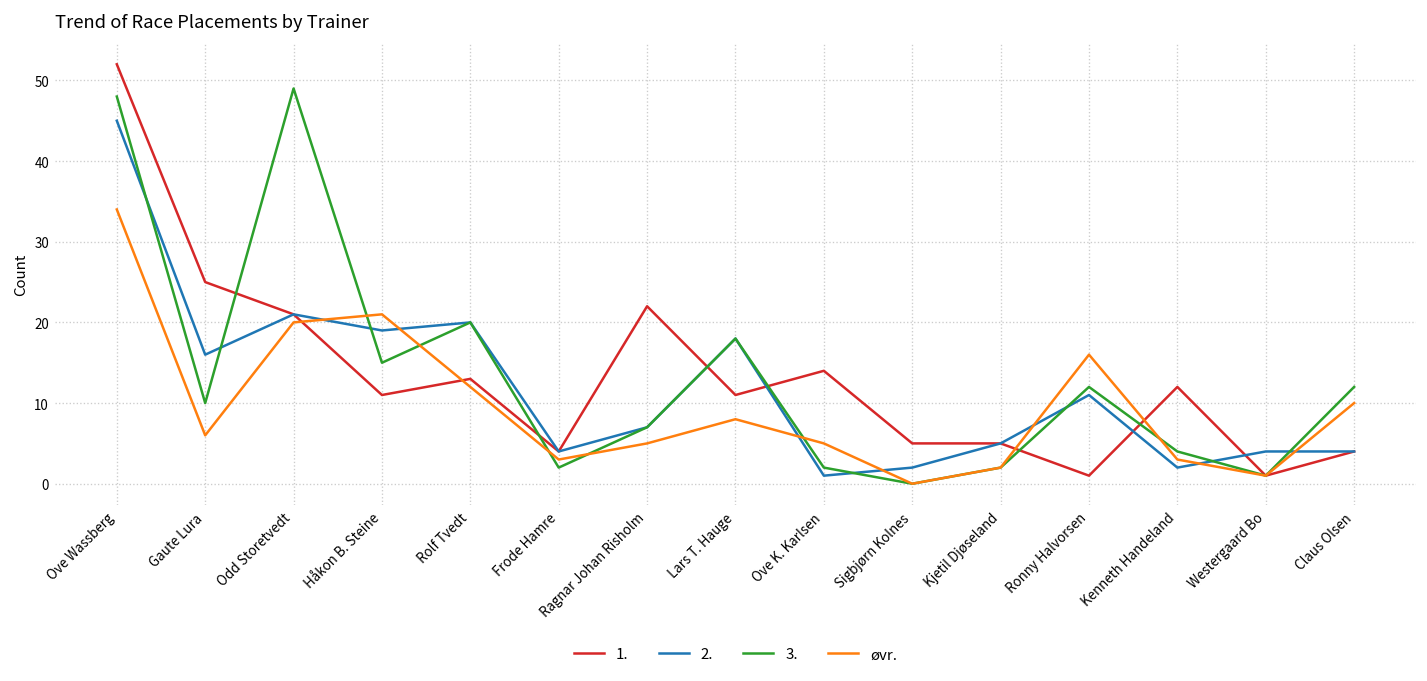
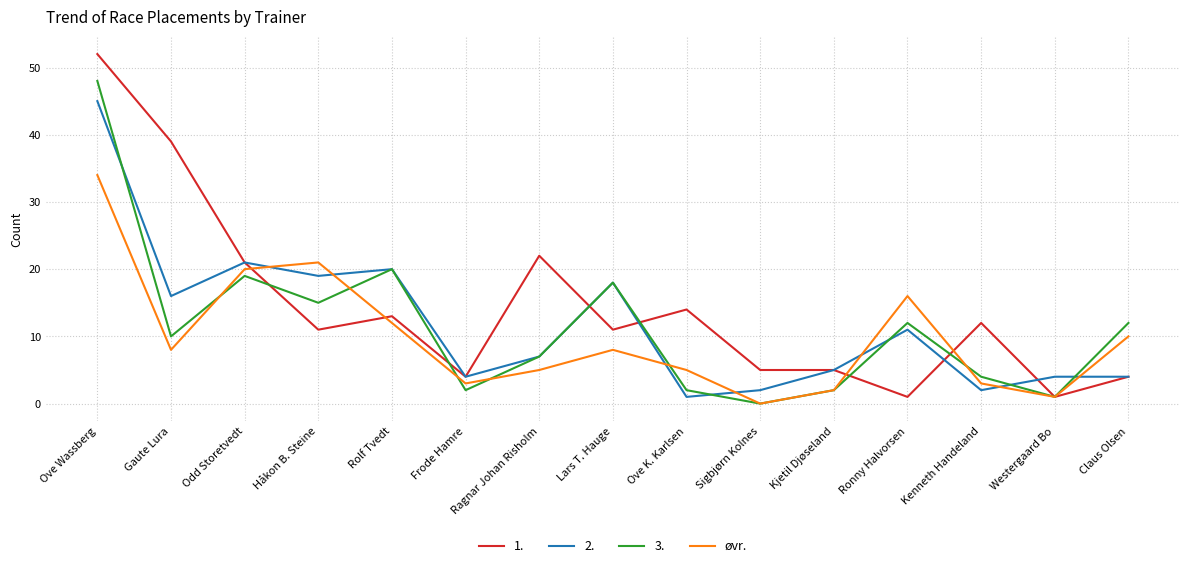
1., Gaute Lura: 25 -> 39
øvr., Gaute Lura: 6 -> 8
3., Odd Storetvedt: 49 -> 19
